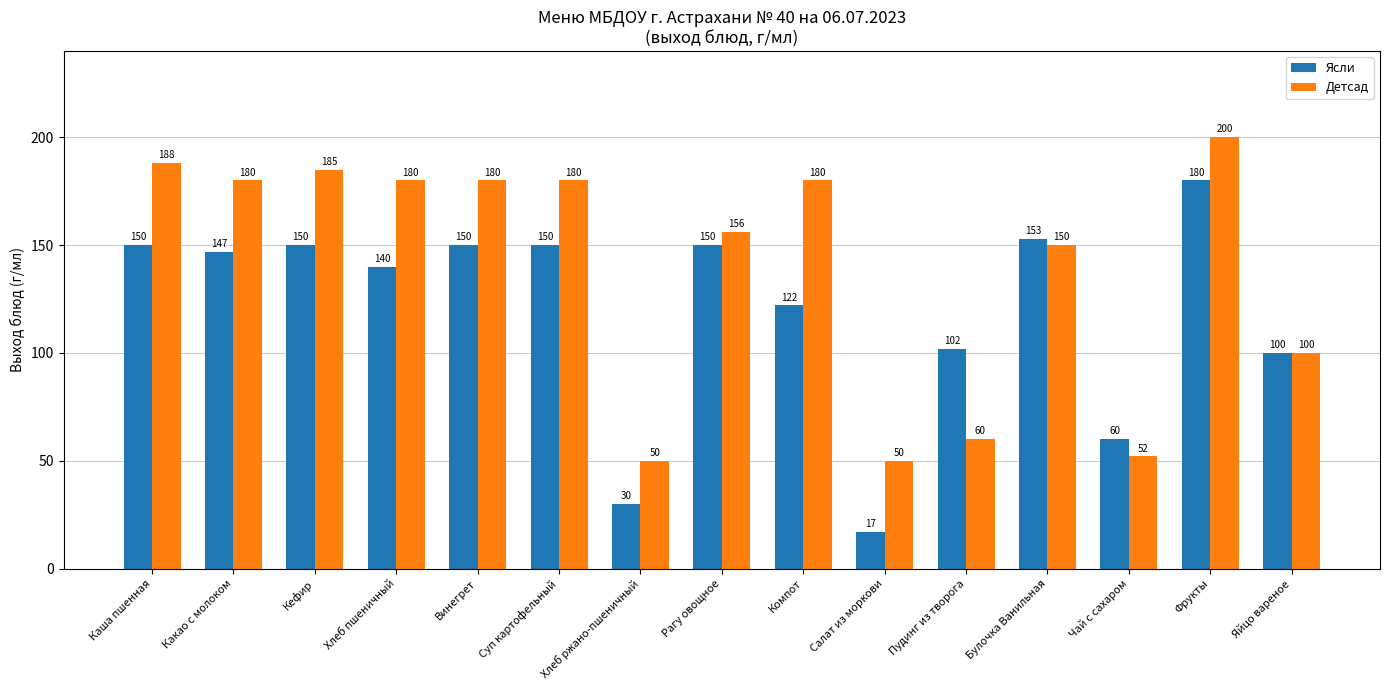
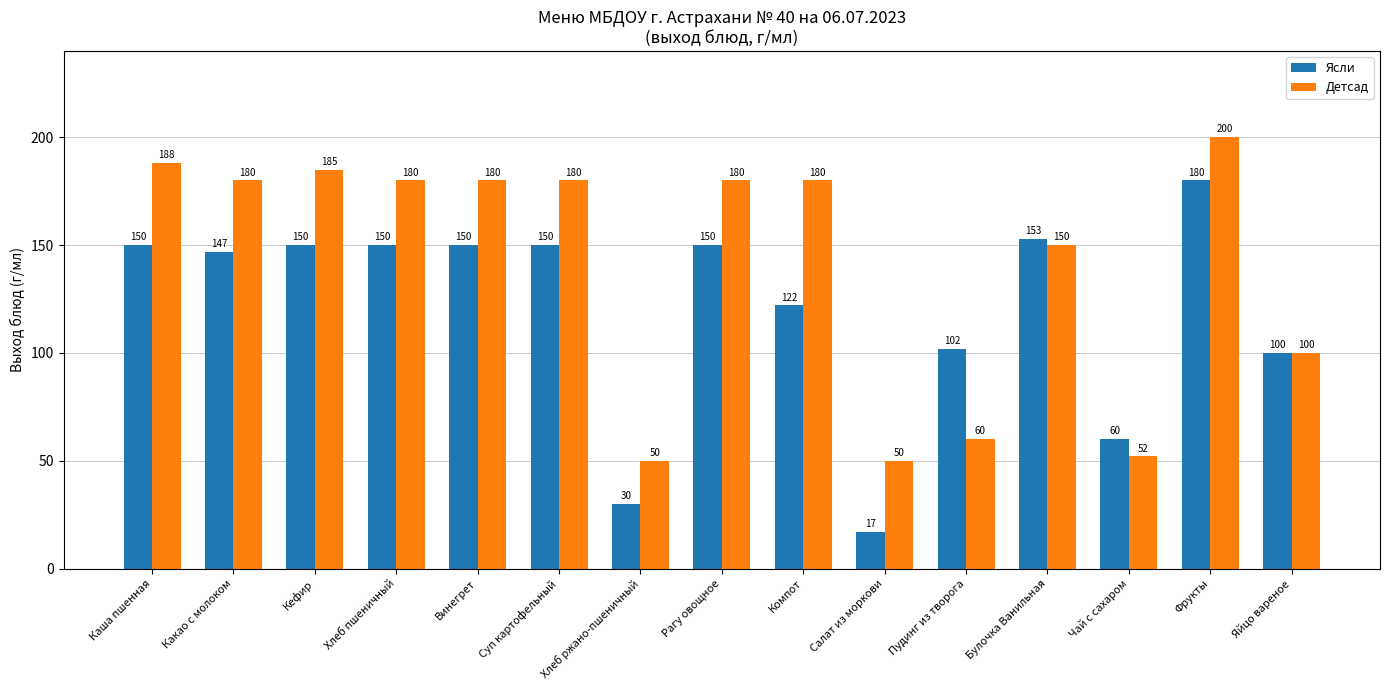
Ясли, Хлеб пшеничный: 140 -> 150
Детсад, Рагу овощное: 156 -> 180
